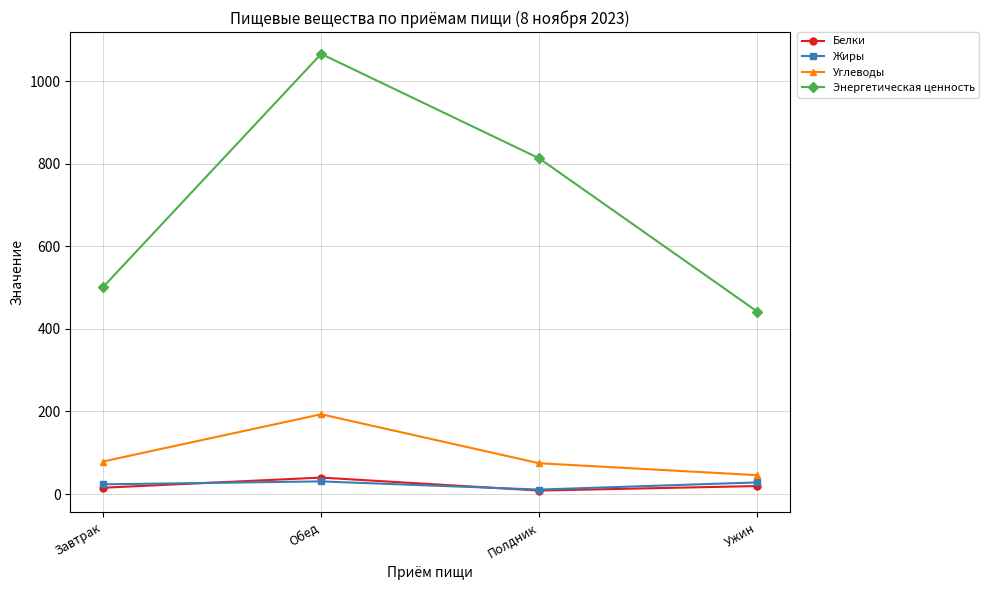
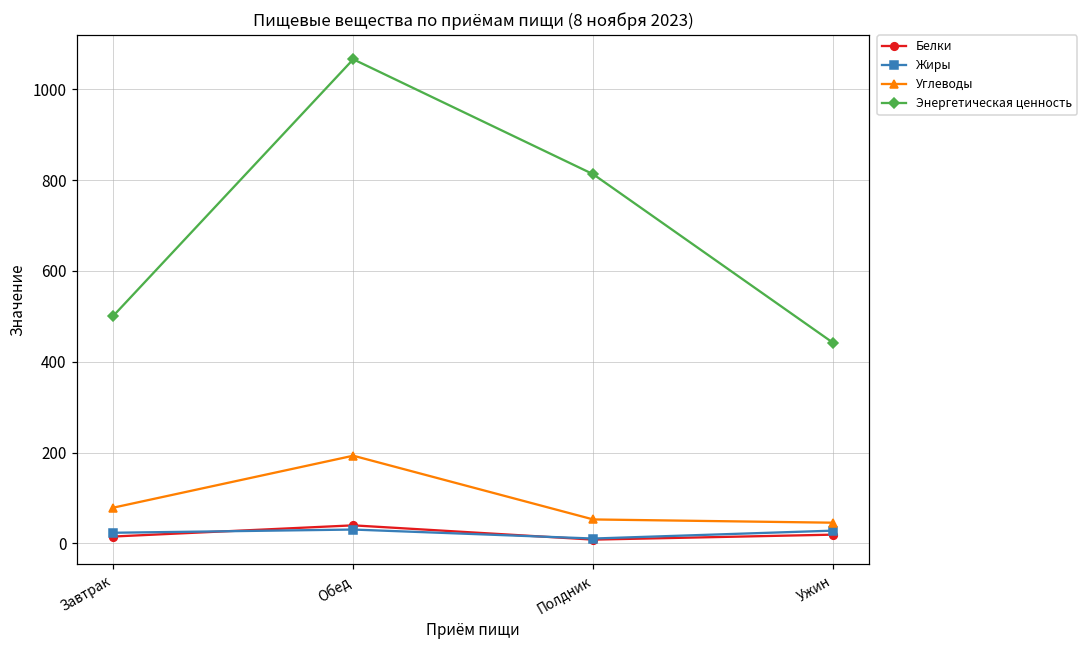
Углеводы, Полдник: 70 -> 50
